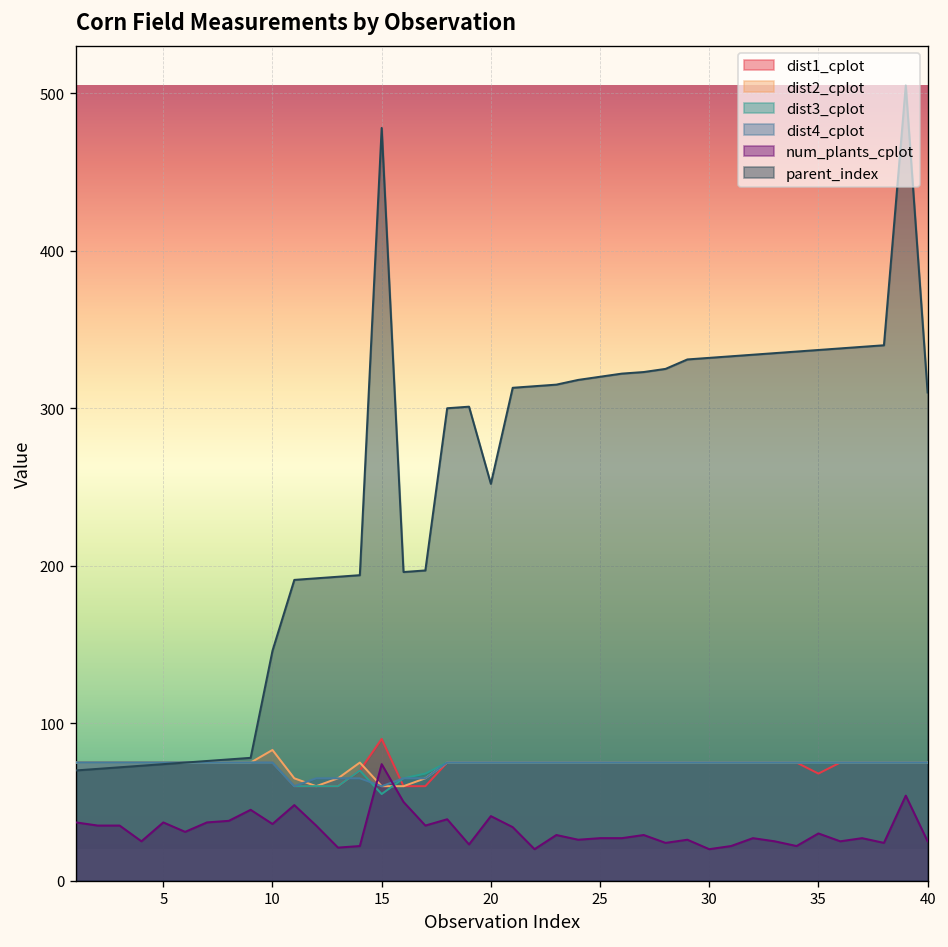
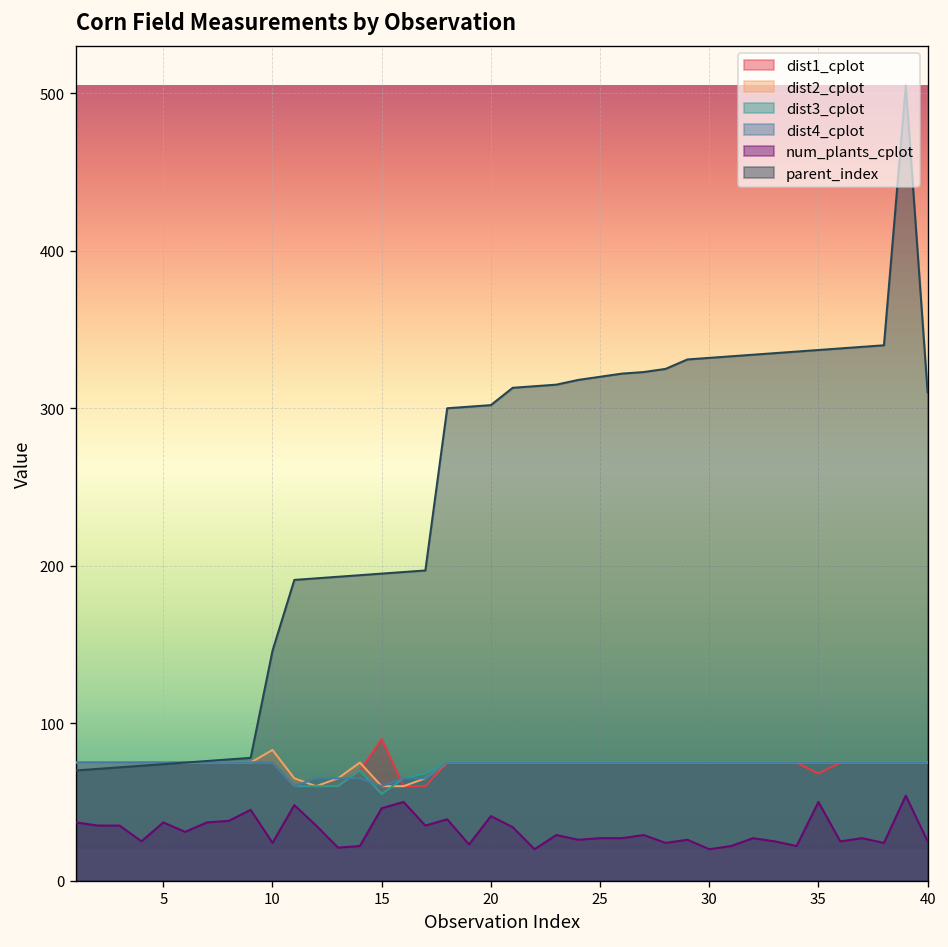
num_plants_cplot, 10: 36 -> 24
num_plants_cplot, 15: 74 -> 46
parent_index, 15: 478 -> 195
parent_index, 20: 252 -> 302
num_plants_cplot, 35: 30 -> 50
